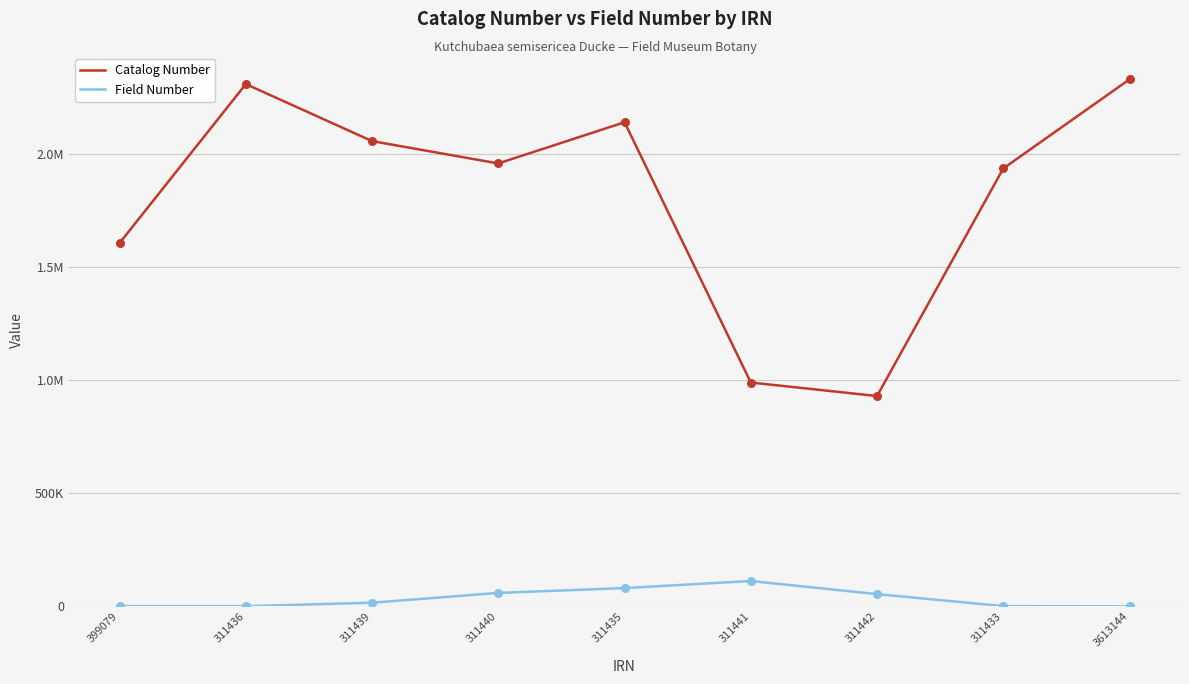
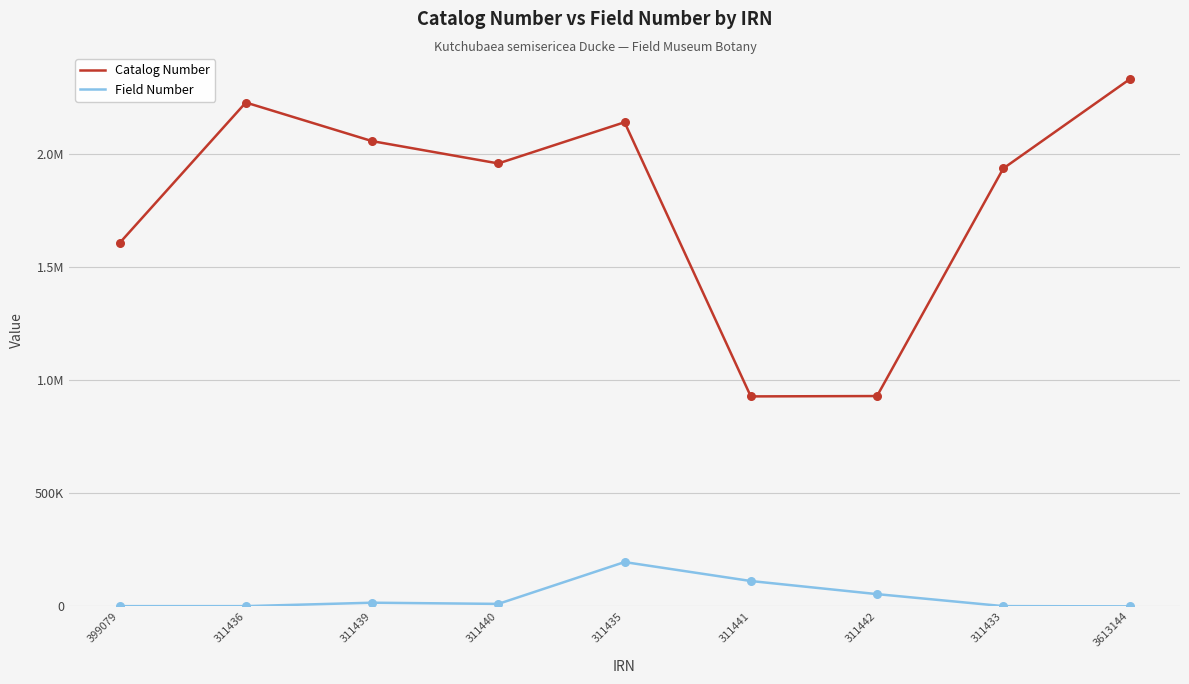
Catalog Number, 311436: 2310000 -> 2230000
Field Number, 311440: 60000 -> 10000
Field Number, 311435: 80000 -> 200000
Catalog Number, 311441: 990000 -> 930000
